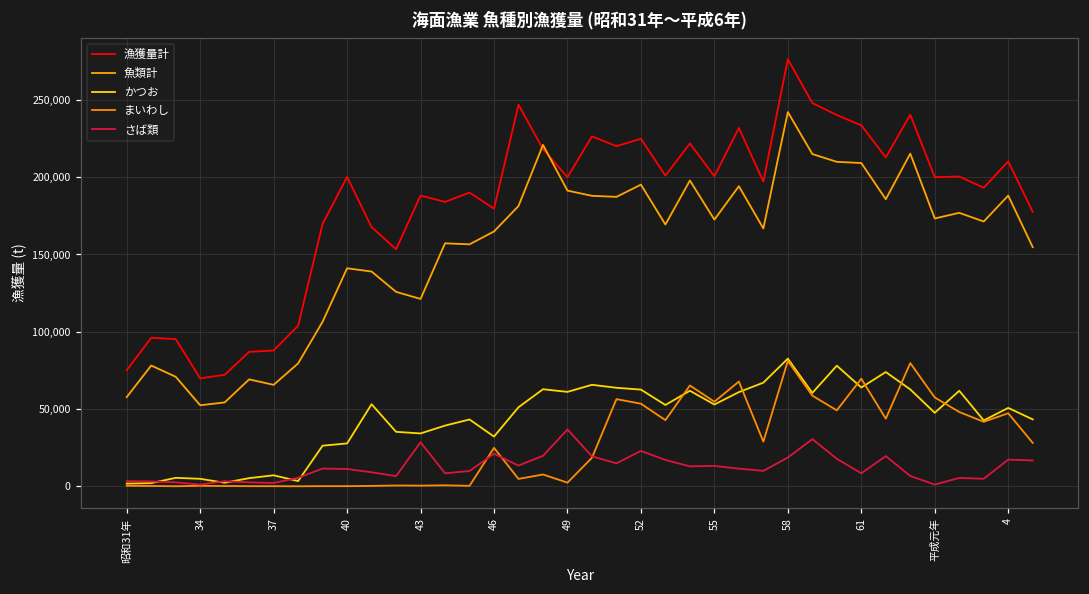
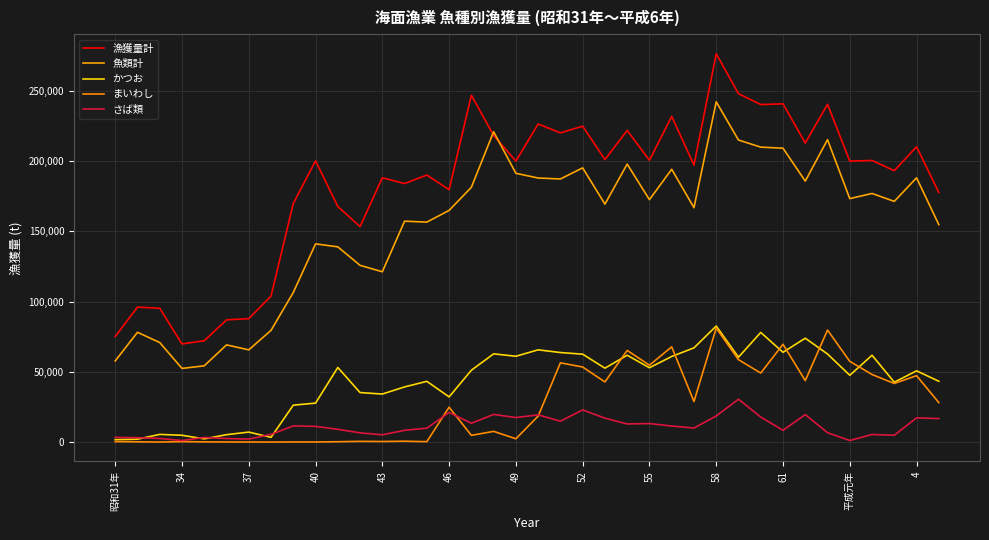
さば類, 43: 28,000 -> 5,000
さば類, 49: 37,000 -> 17,000
漁獲量計, 61: 234,000 -> 241,000
